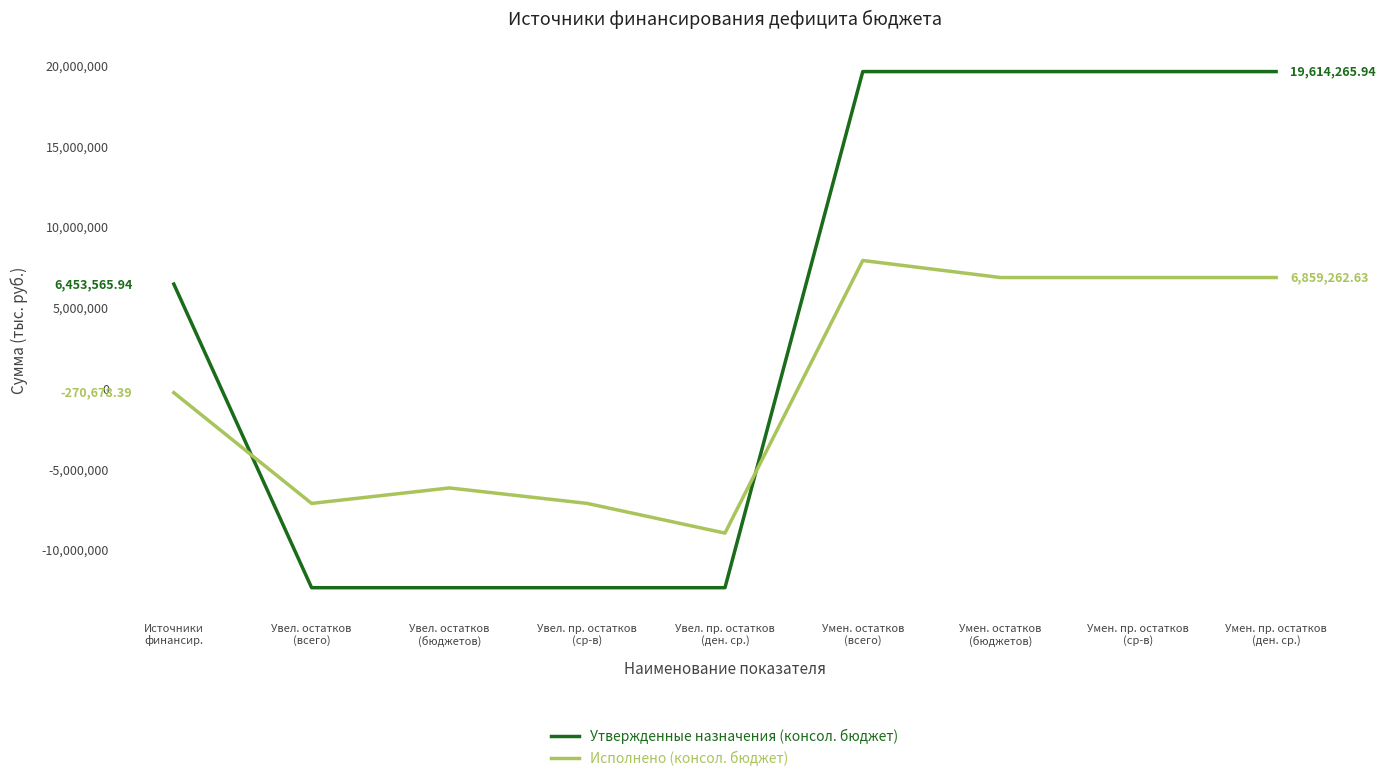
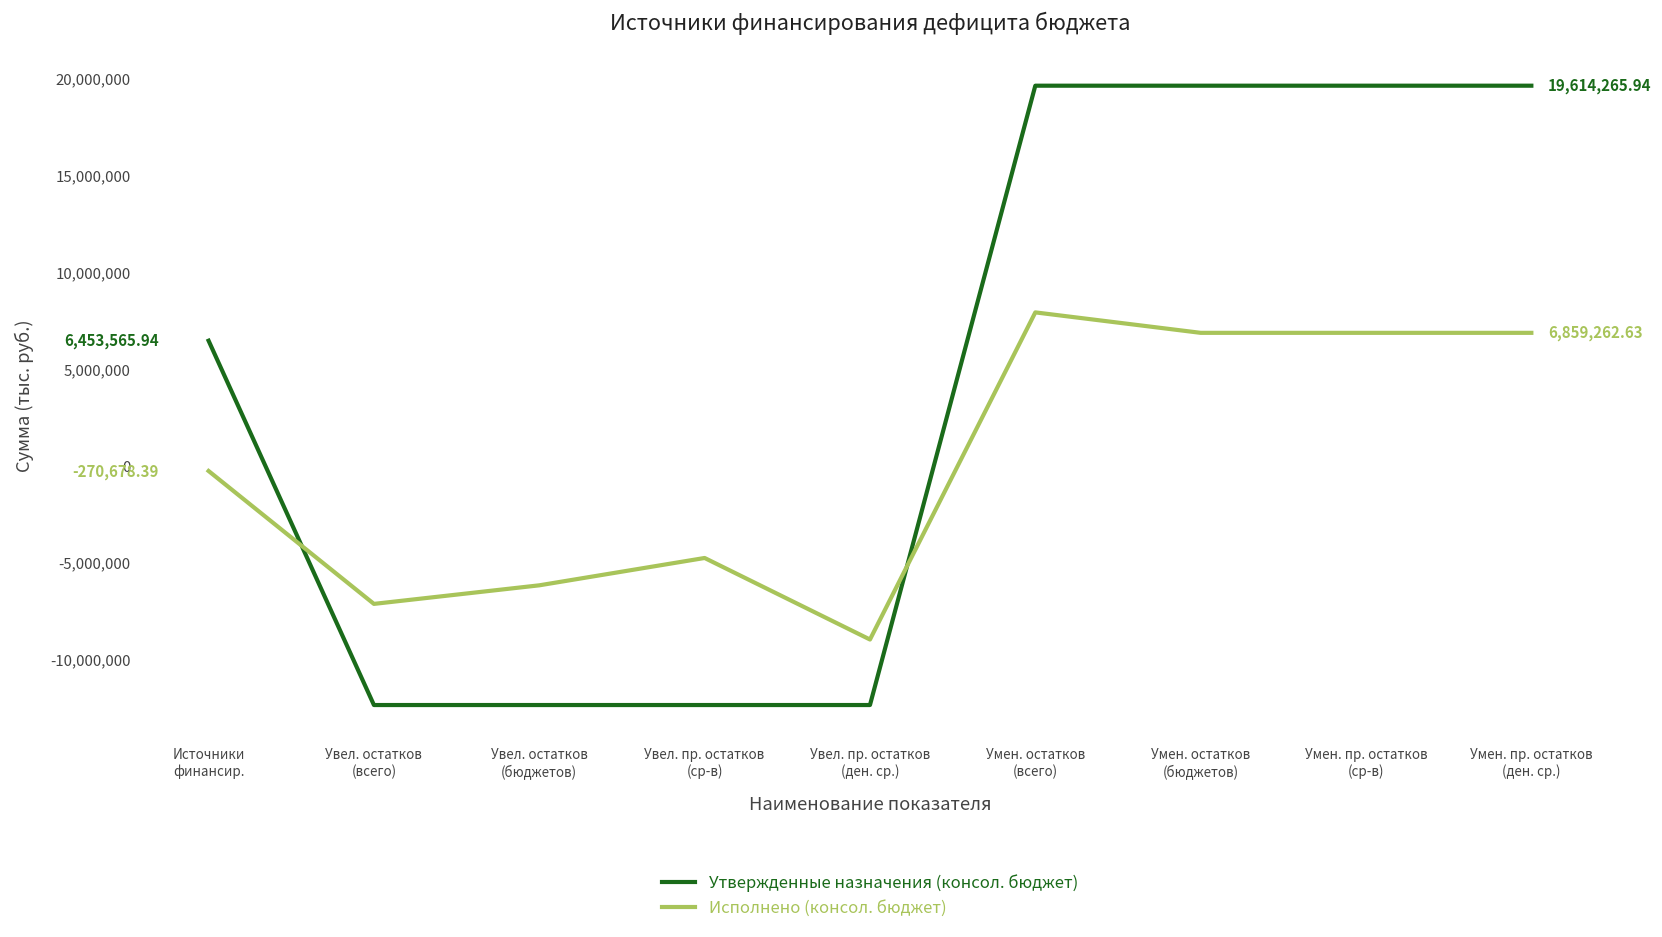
Исполнено (консол. бюджет), Увел. пр. остатков (ср-в): -7,100,000 -> -4,800,000
